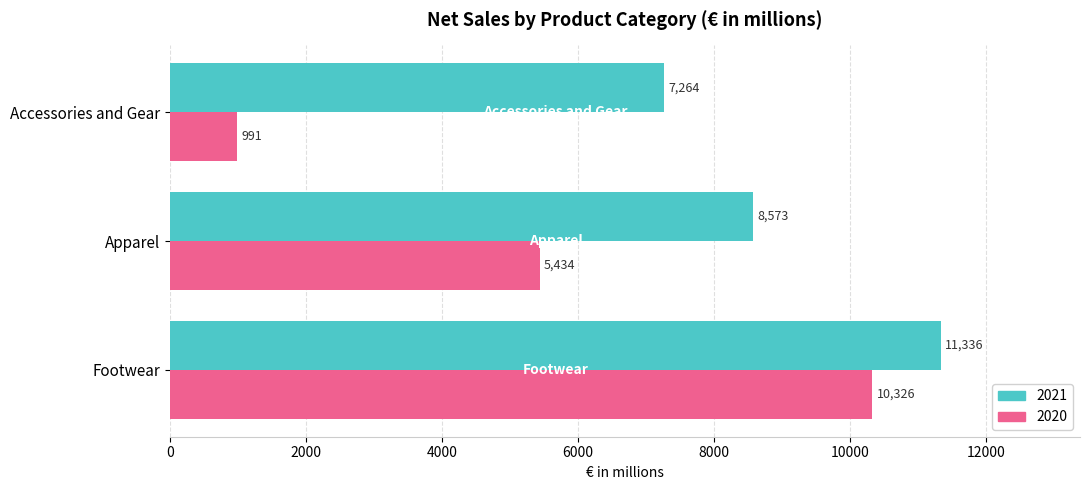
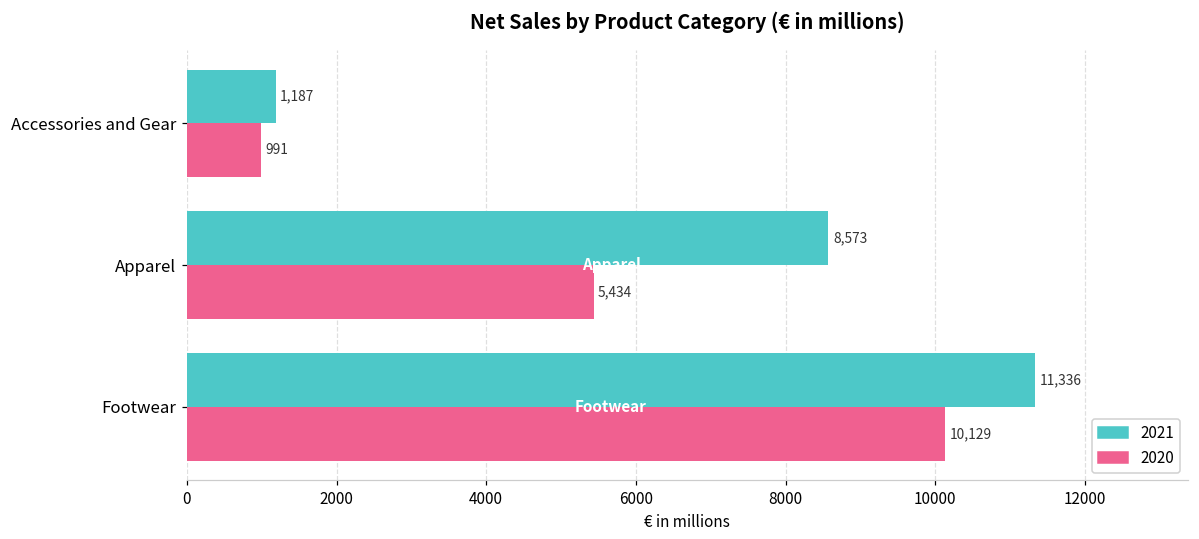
2021, Accessories and Gear: 7,264 -> 1,187
2020, Footwear: 10,326 -> 10,129
